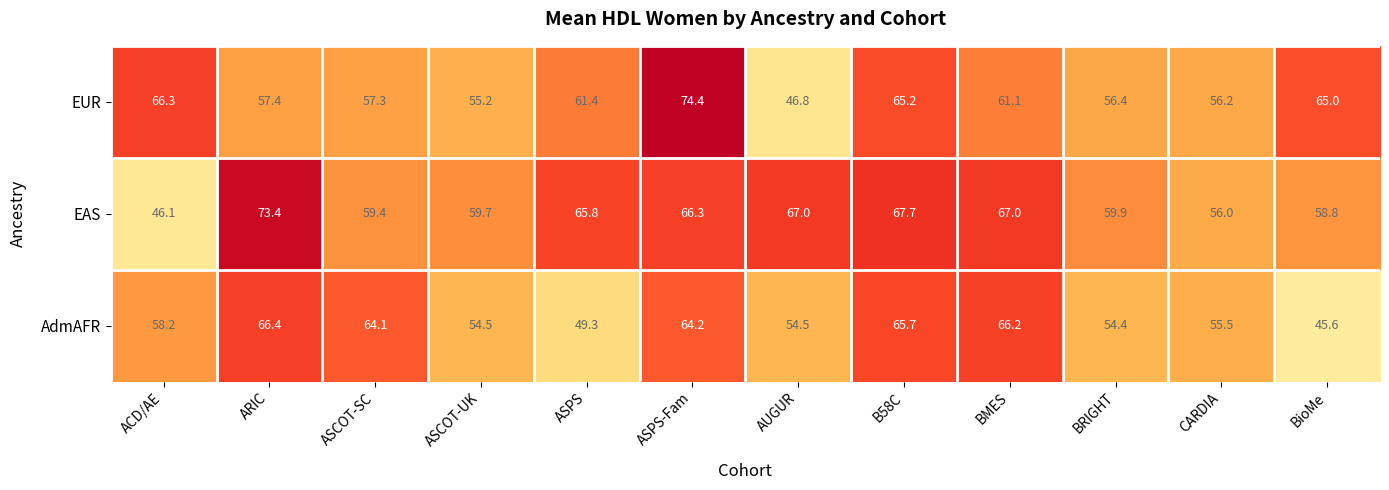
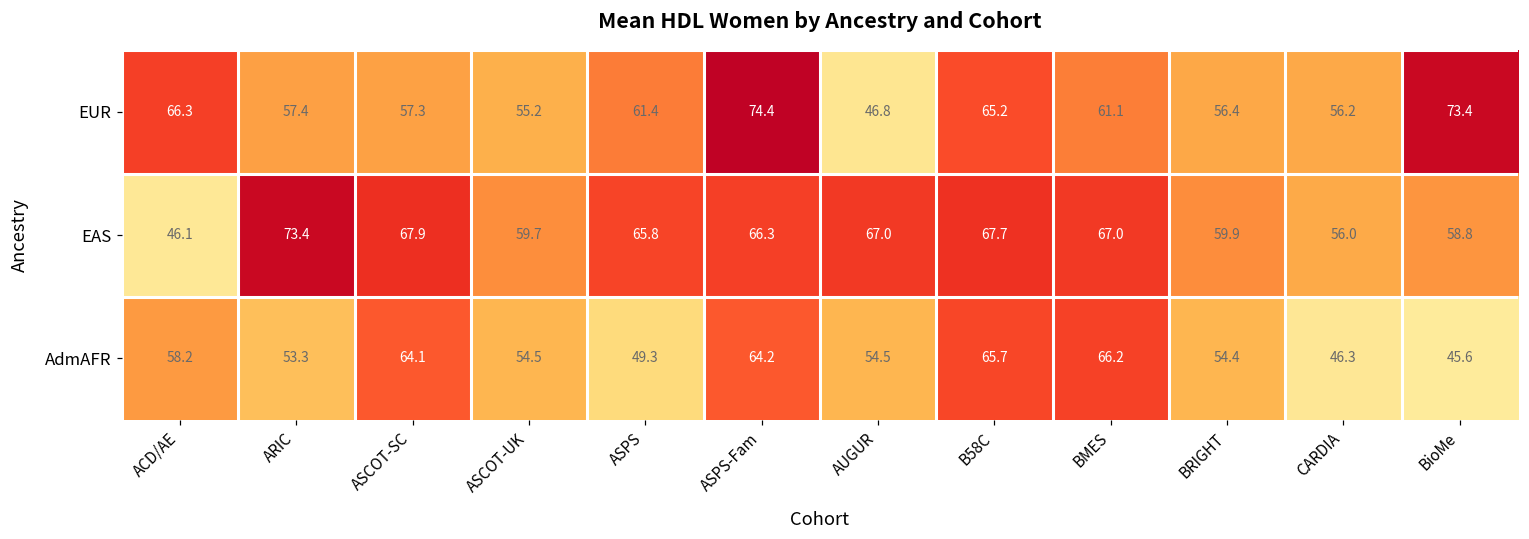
EUR, BioMe: 65.0 -> 73.4
EAS, ASCOT-SC: 59.4 -> 67.9
AdmAFR, ARIC: 66.4 -> 53.3
AdmAFR, CARDIA: 55.5 -> 46.3
